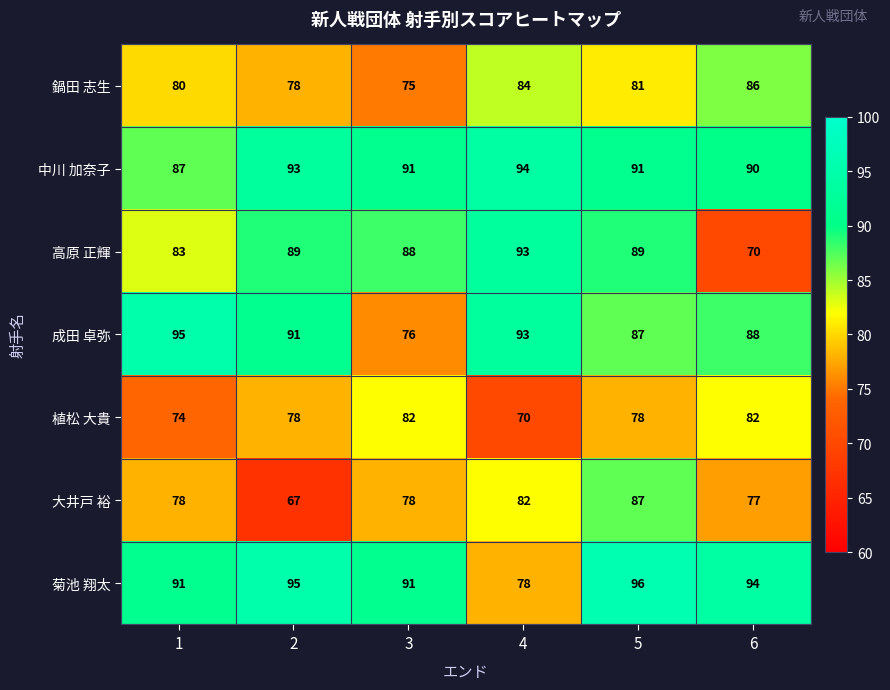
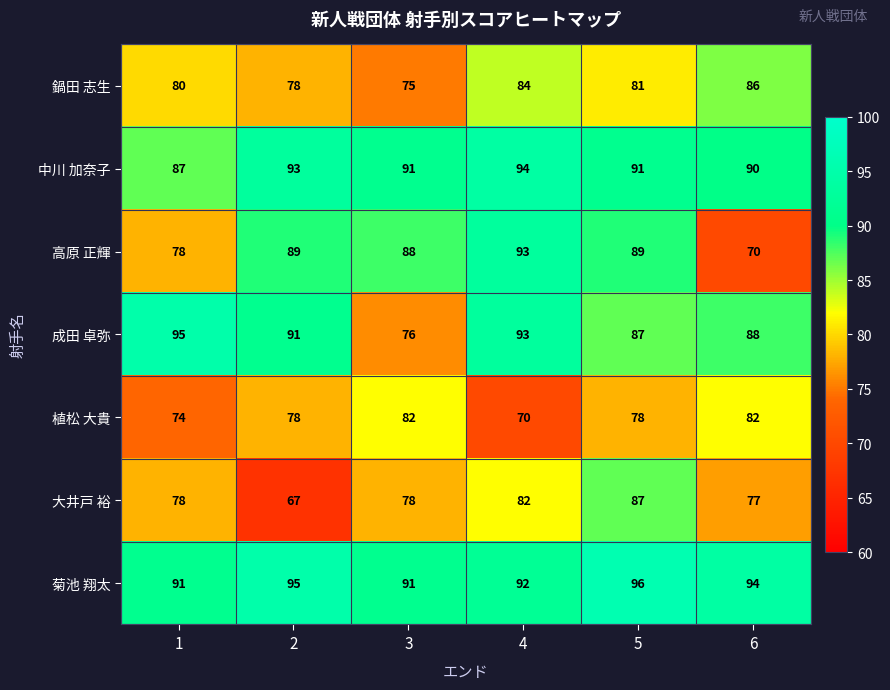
高原 正輝, 1: 83 -> 78
菊池 翔太, 4: 78 -> 92
